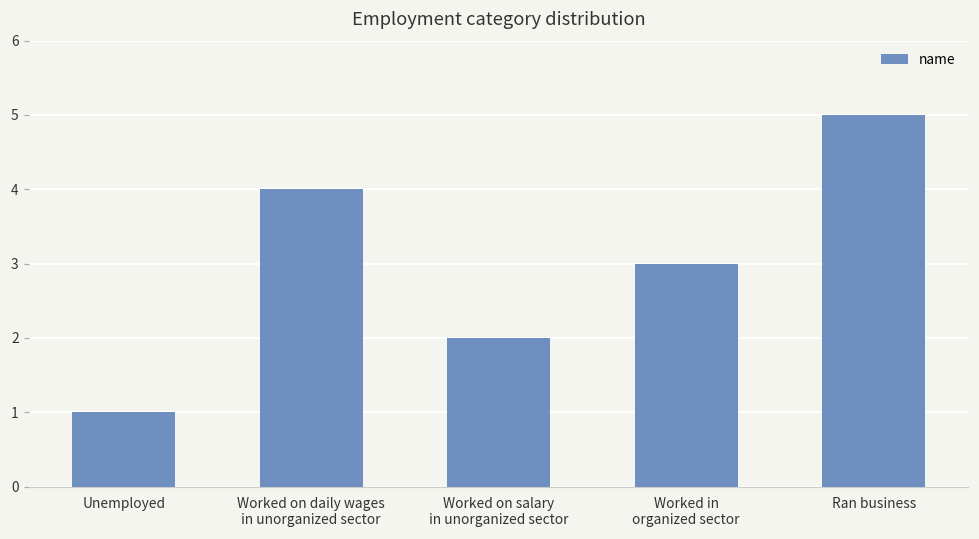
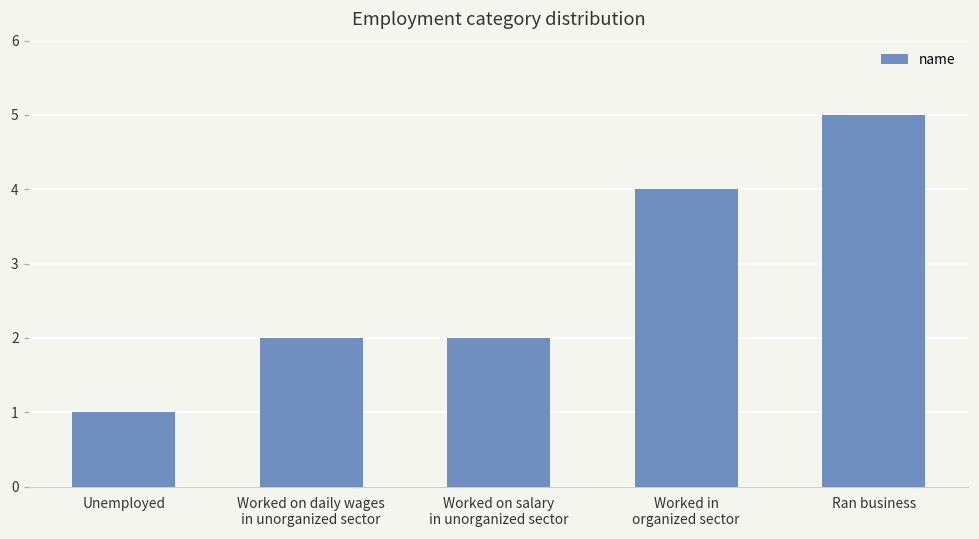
Worked on daily wages in unorganized sector: 4 -> 2
Worked in organized sector: 3 -> 4
